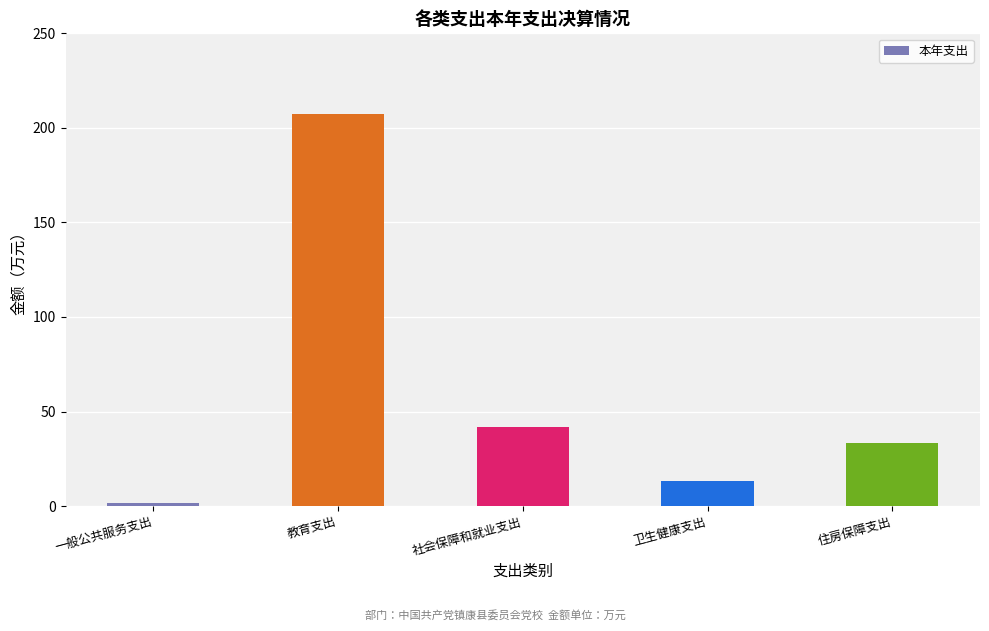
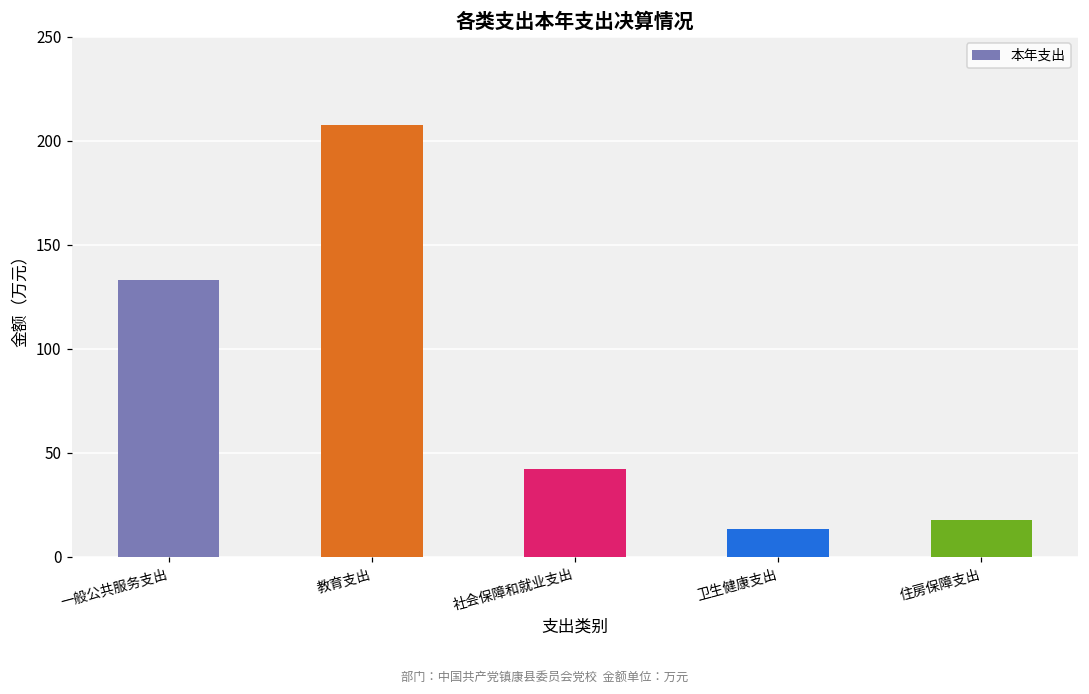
一般公共服务支出: 2 -> 133
住房保障支出: 33 -> 17
